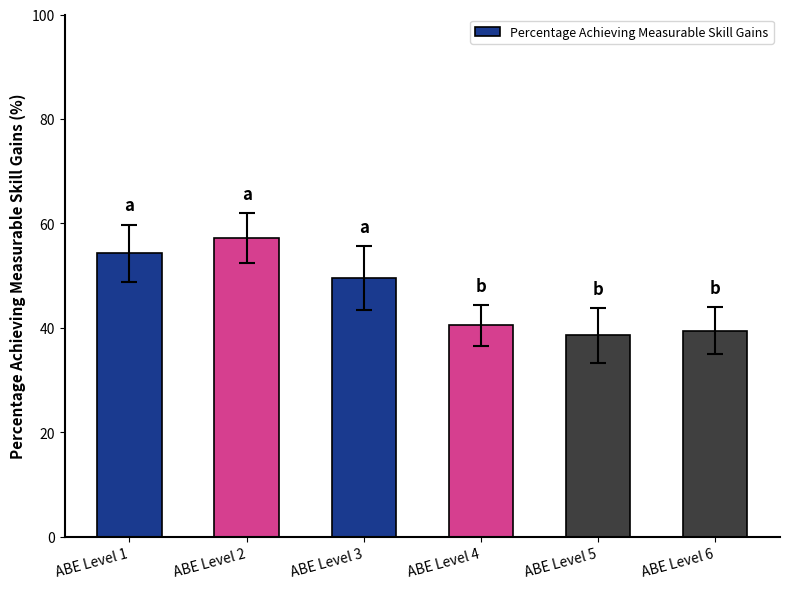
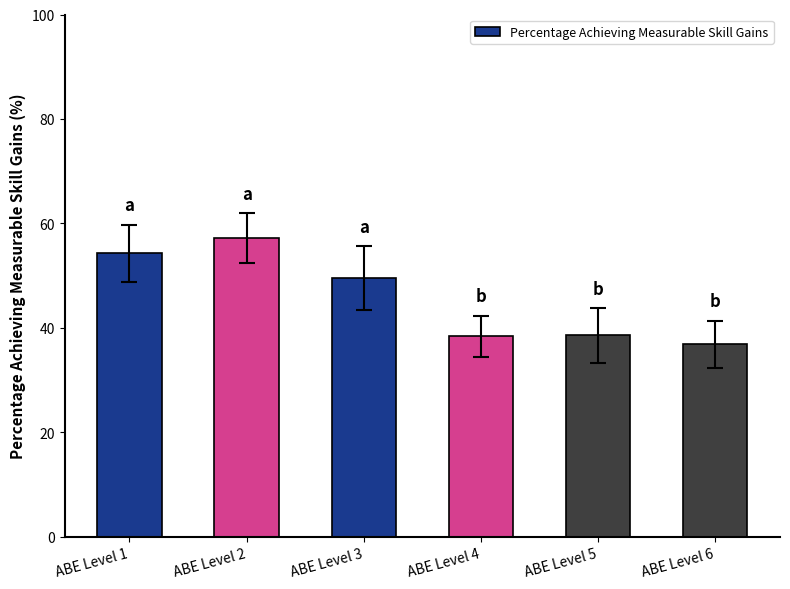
Percentage Achieving Measurable Skill Gains, ABE Level 4: 40 -> 38
Percentage Achieving Measurable Skill Gains, ABE Level 6: 39 -> 37
